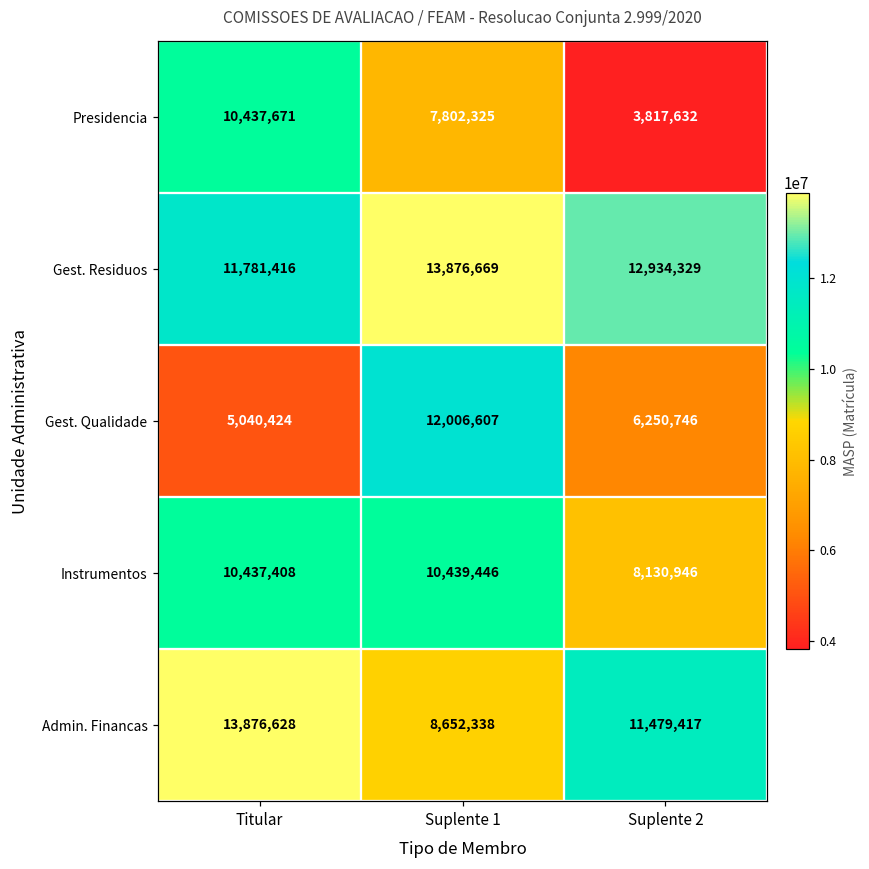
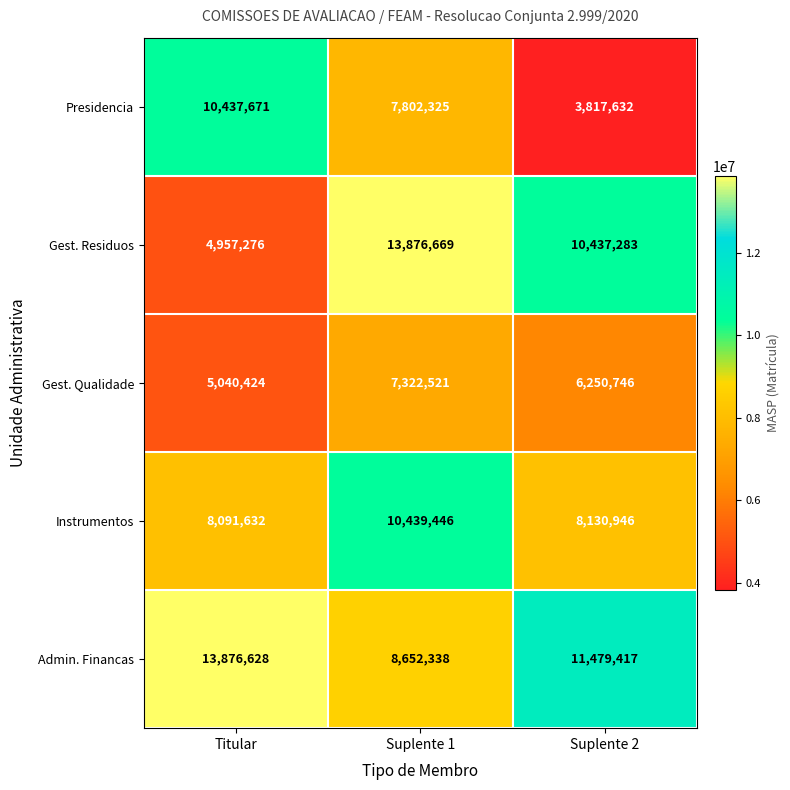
Gest. Residuos, Titular: 11,781,416 -> 4,957,276
Gest. Residuos, Suplente 2: 12,934,329 -> 10,437,283
Gest. Qualidade, Suplente 1: 12,006,607 -> 7,322,521
Instrumentos, Titular: 10,437,408 -> 8,091,632
